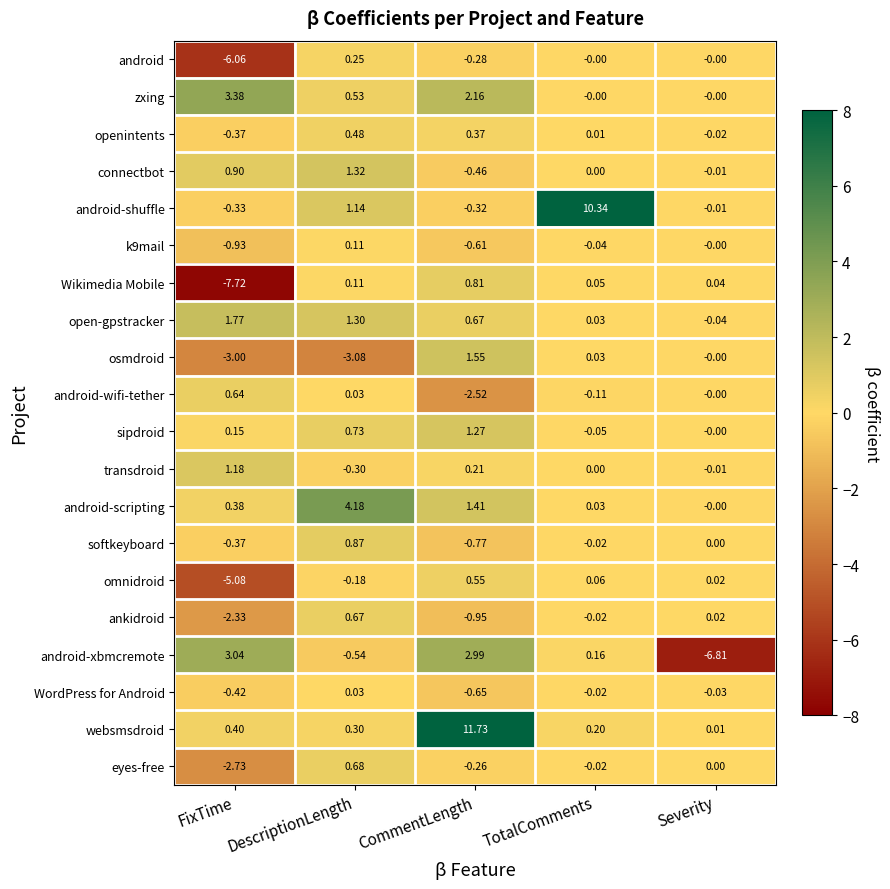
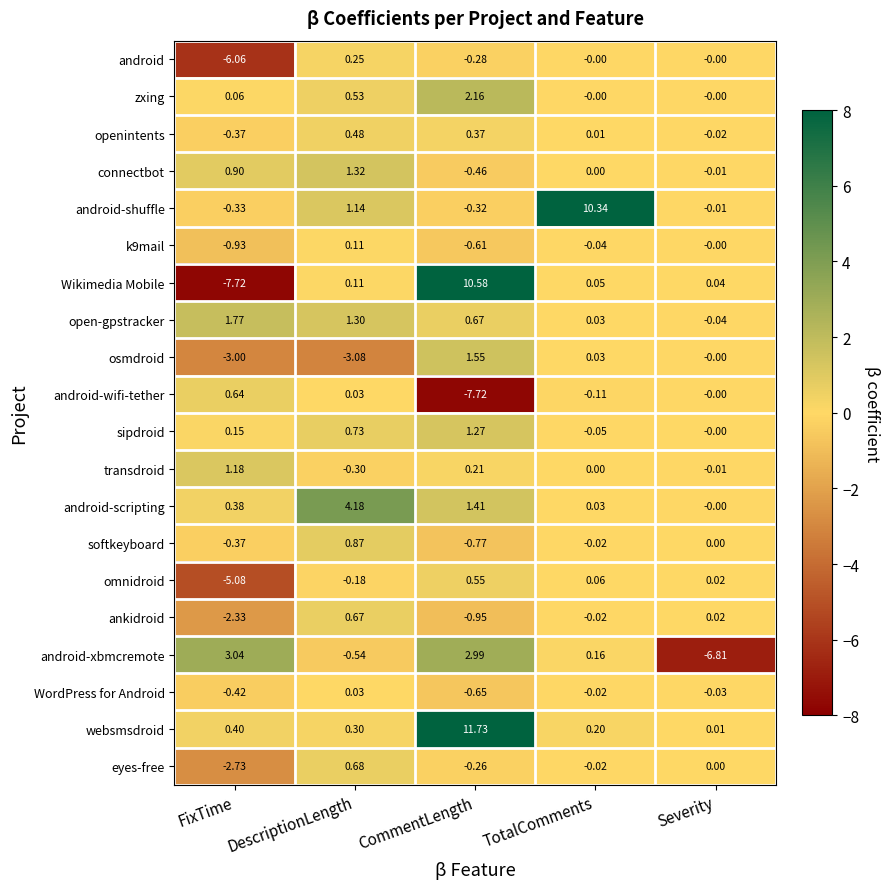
zxing, FixTime: 3.38 -> 0.06
Wikimedia Mobile, CommentLength: 0.81 -> 10.58
android-wifi-tether, CommentLength: -2.52 -> -7.72
